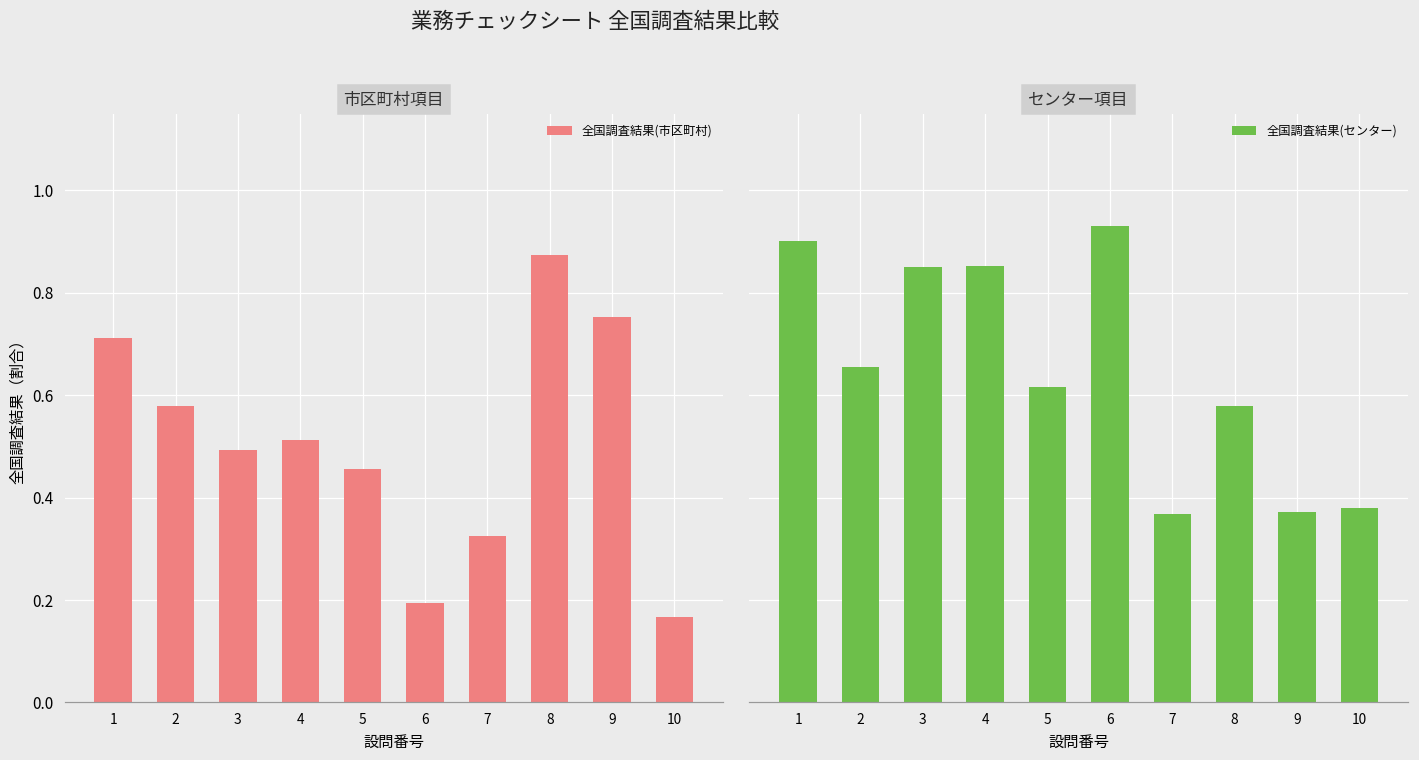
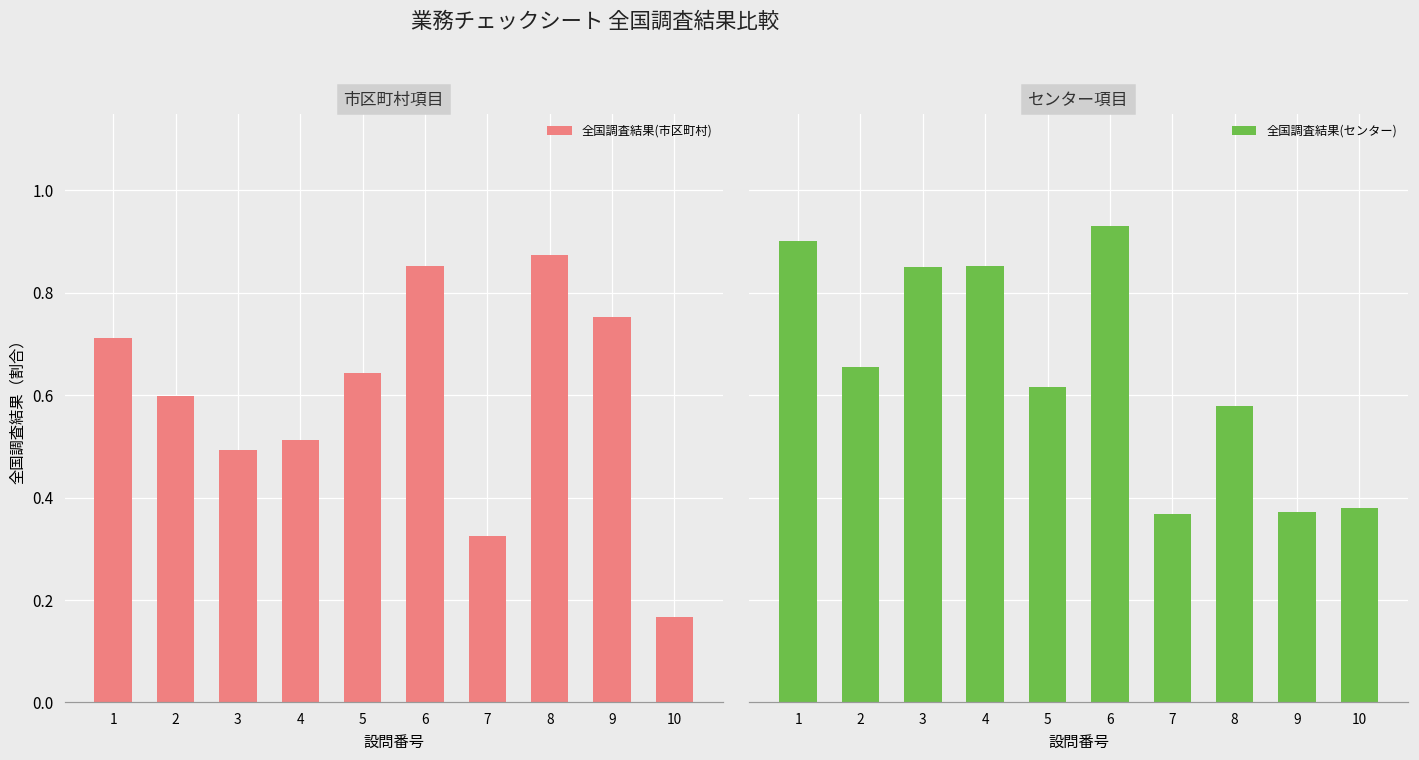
市区町村項目, 2: 0.58 -> 0.60
市区町村項目, 5: 0.46 -> 0.64
市区町村項目, 6: 0.19 -> 0.85
